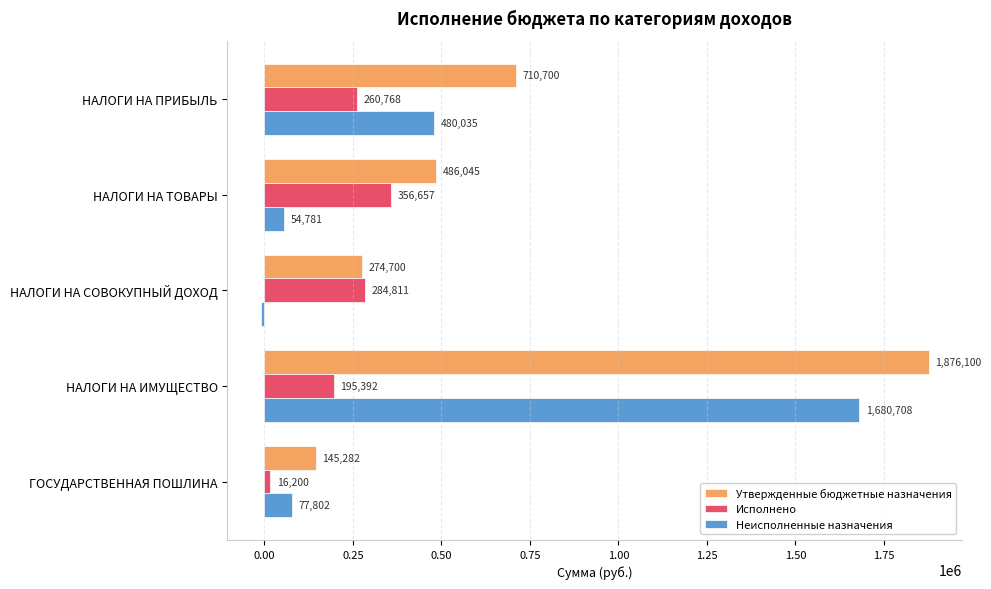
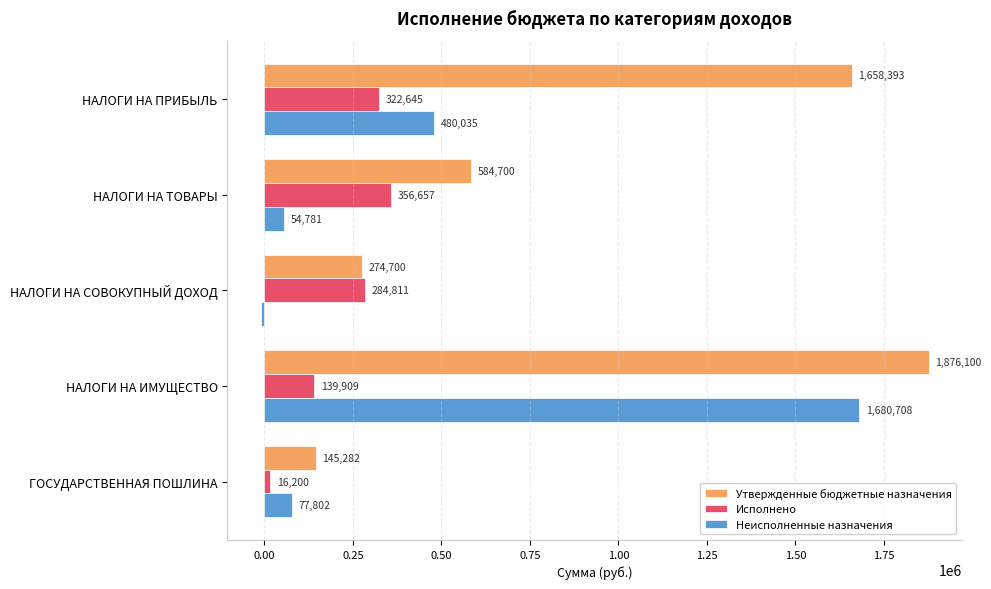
Утвержденные бюджетные назначения, НАЛОГИ НА ПРИБЫЛЬ: 710,700 -> 1,658,393
Исполнено, НАЛОГИ НА ПРИБЫЛЬ: 260,768 -> 322,645
Утвержденные бюджетные назначения, НАЛОГИ НА ТОВАРЫ: 486,045 -> 584,700
Исполнено, НАЛОГИ НА ИМУЩЕСТВО: 195,392 -> 139,909
